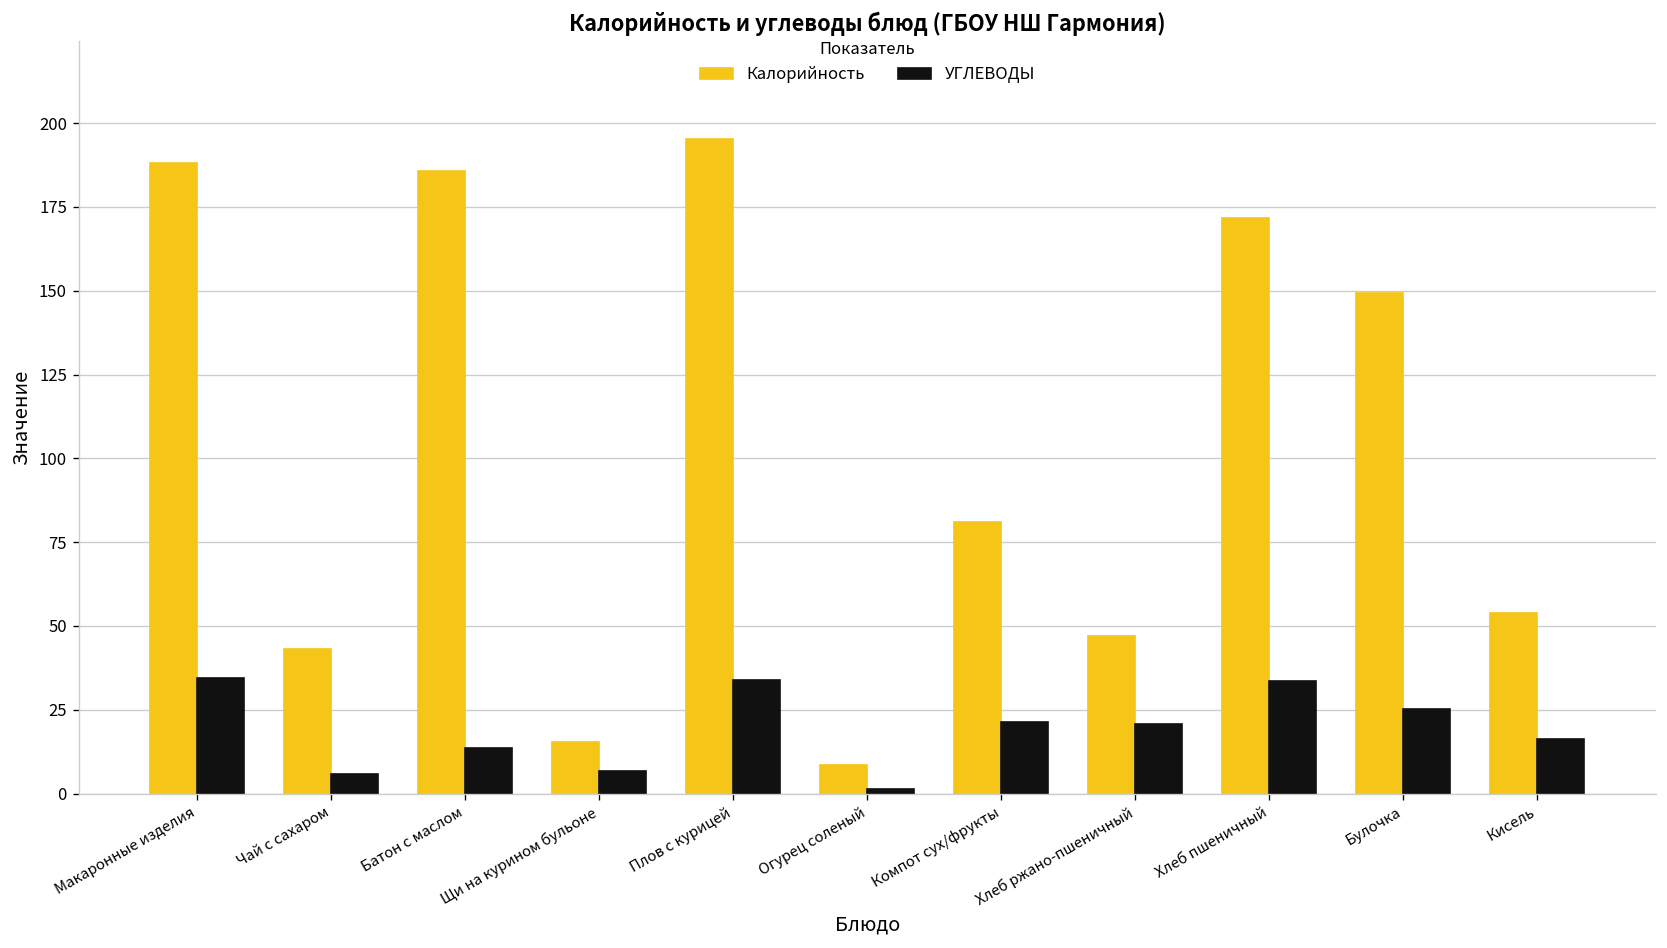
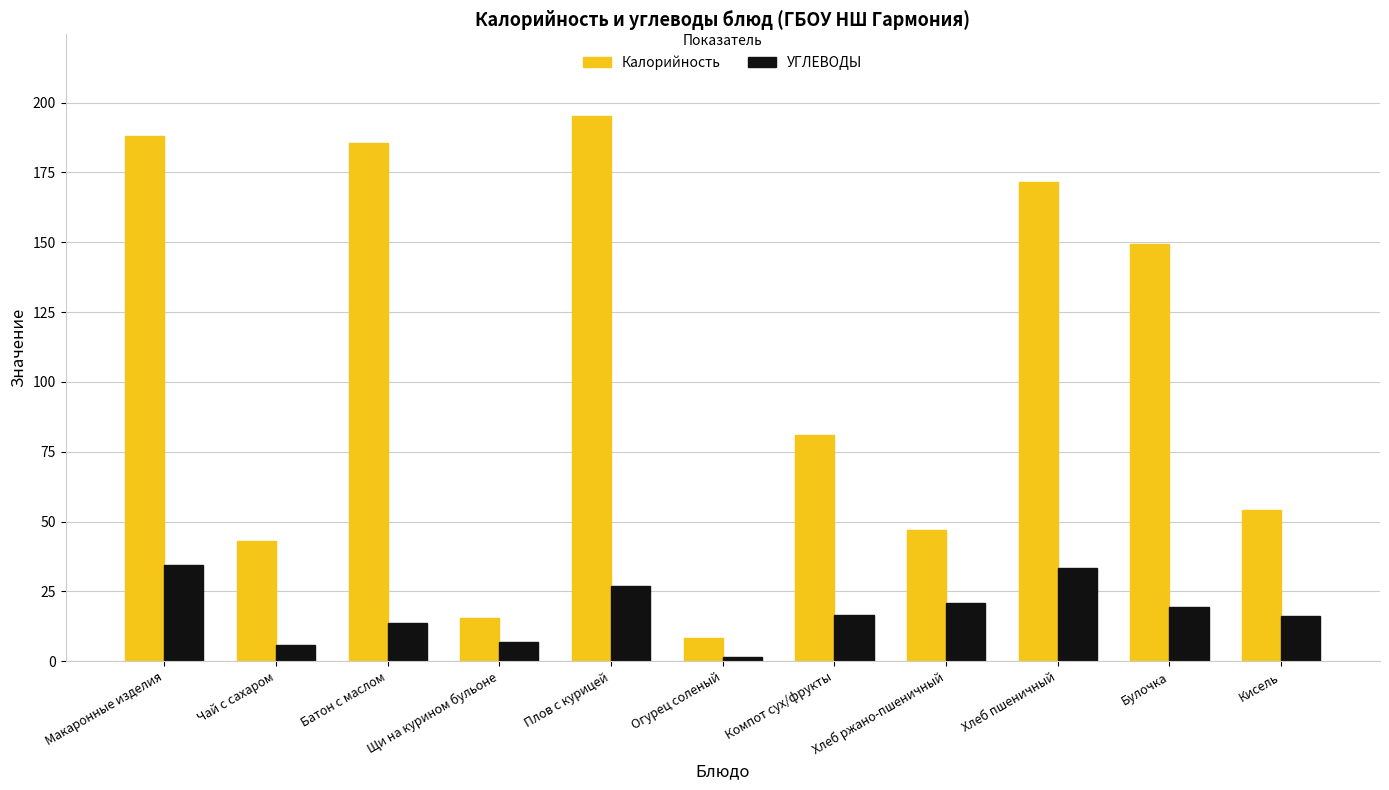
УГЛЕВОДЫ, Плов с курицей: 34 -> 27
УГЛЕВОДЫ, Компот сух/фрукты: 21 -> 16
УГЛЕВОДЫ, Булочка: 25 -> 19
